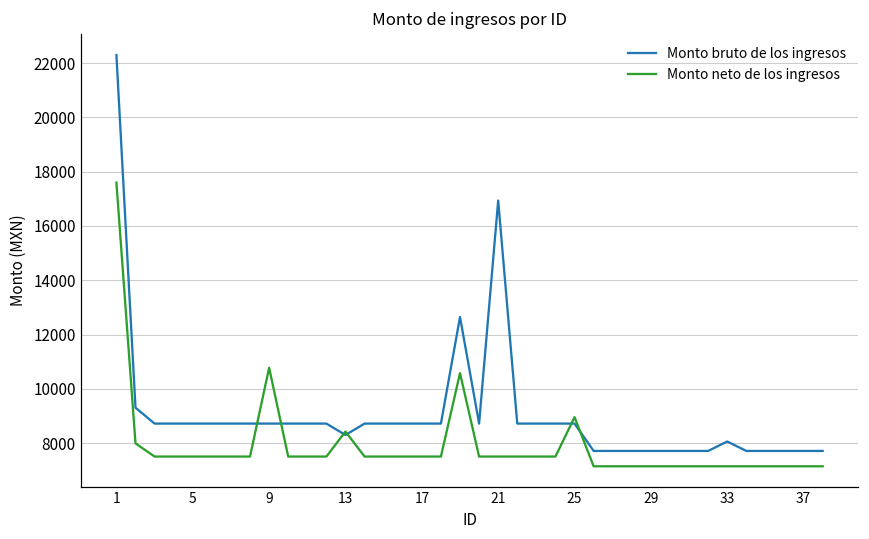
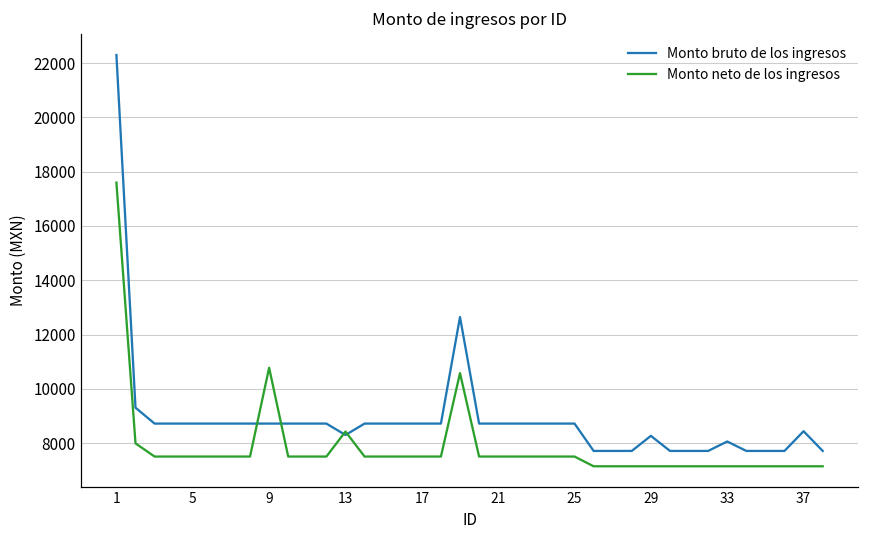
Monto bruto de los ingresos, 21: 16900 -> 8700
Monto neto de los ingresos, 25: 9000 -> 7500
Monto bruto de los ingresos, 29: 7700 -> 8300
Monto bruto de los ingresos, 37: 7700 -> 8400
